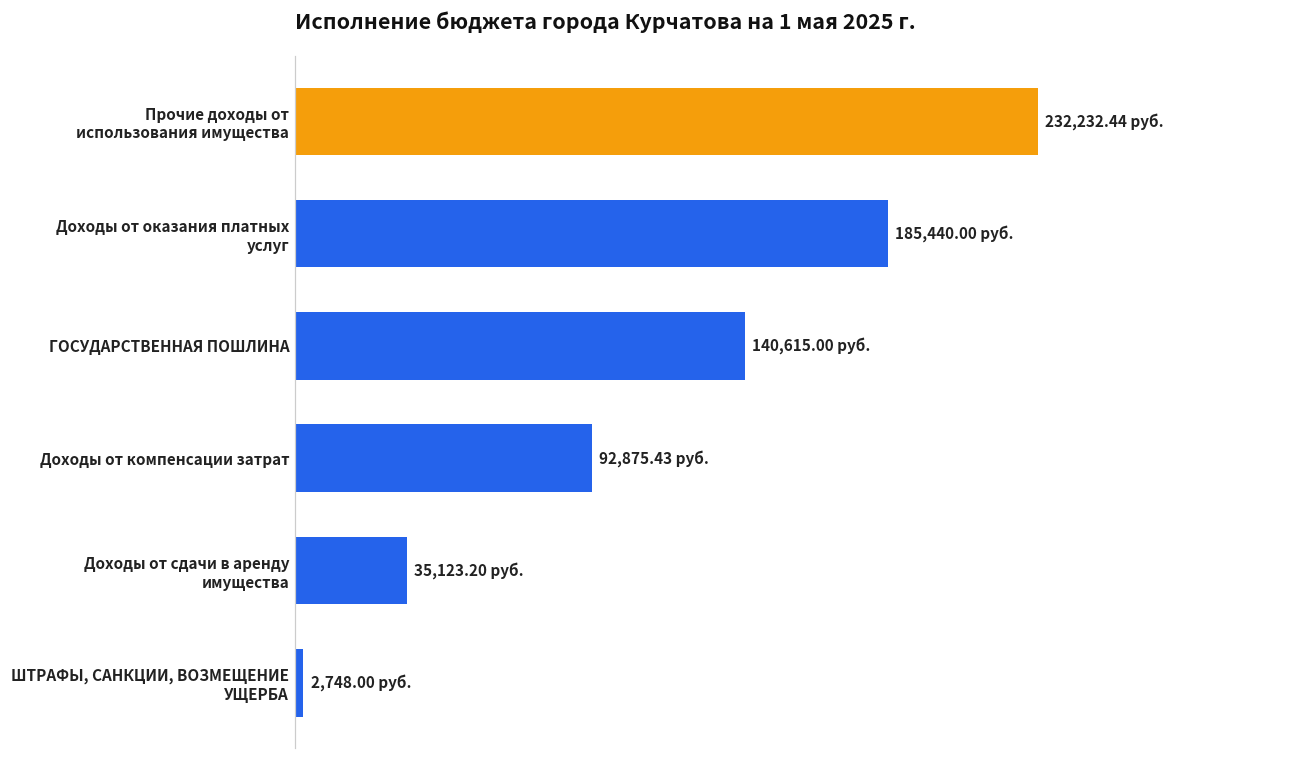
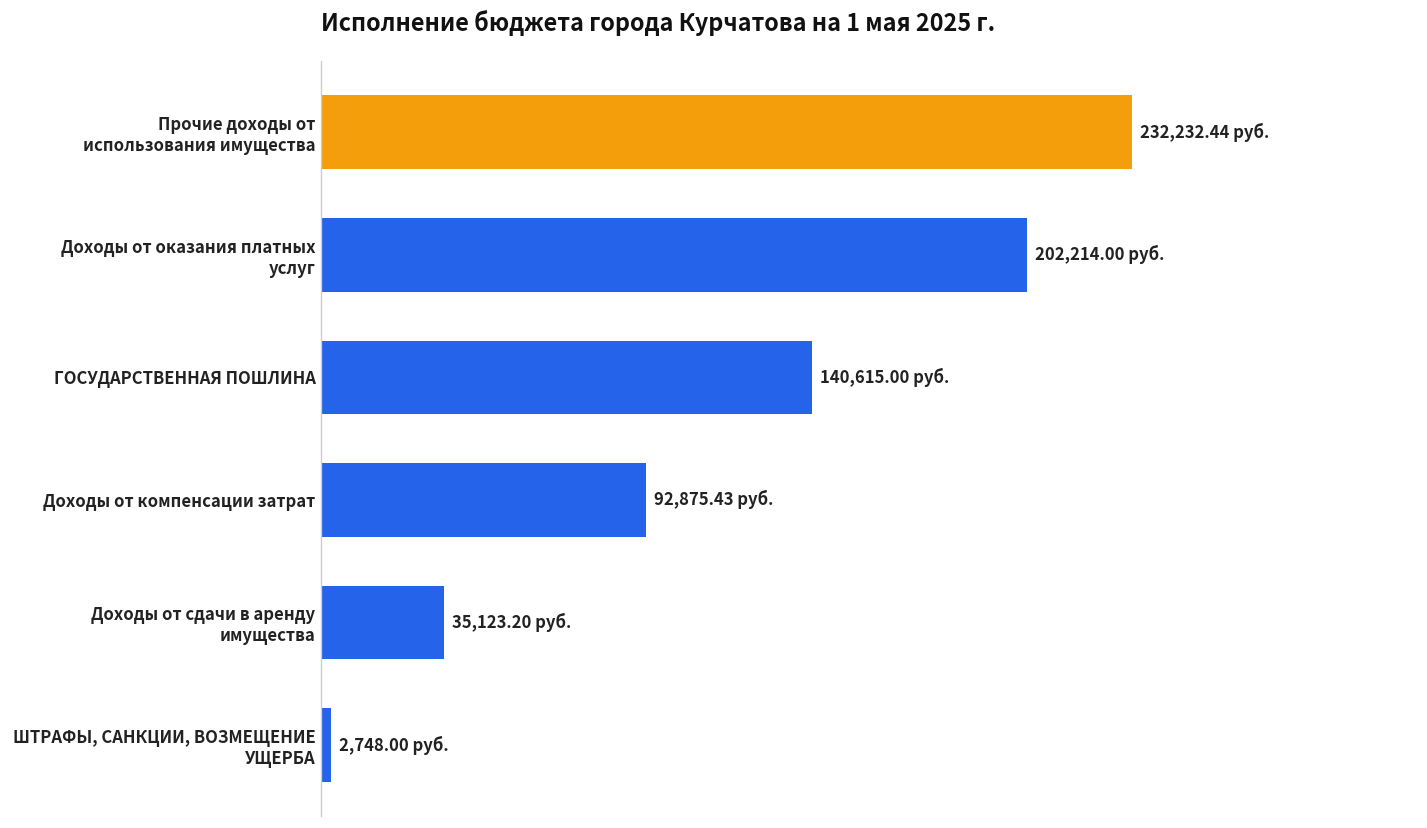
Доходы от оказания платных услуг: 185,440.00 -> 202,214.00
